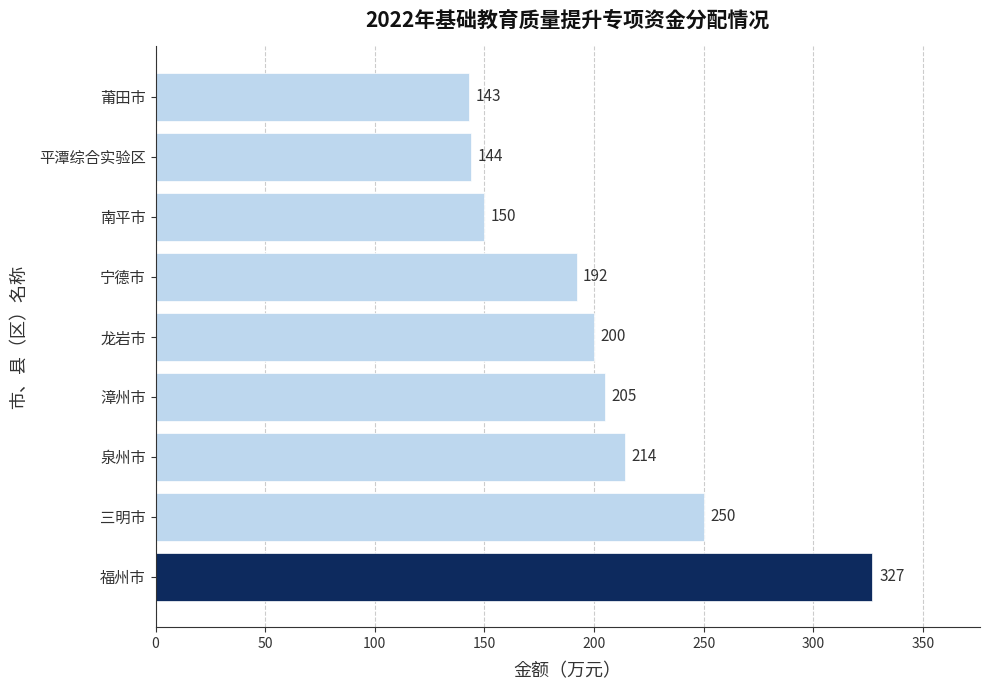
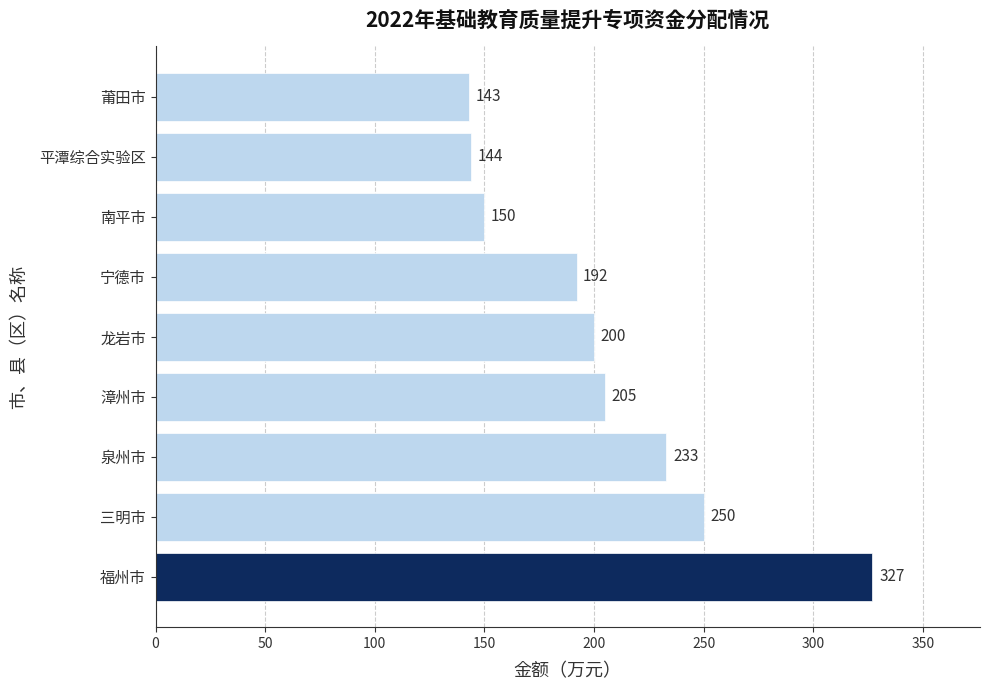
泉州市: 214 -> 233
